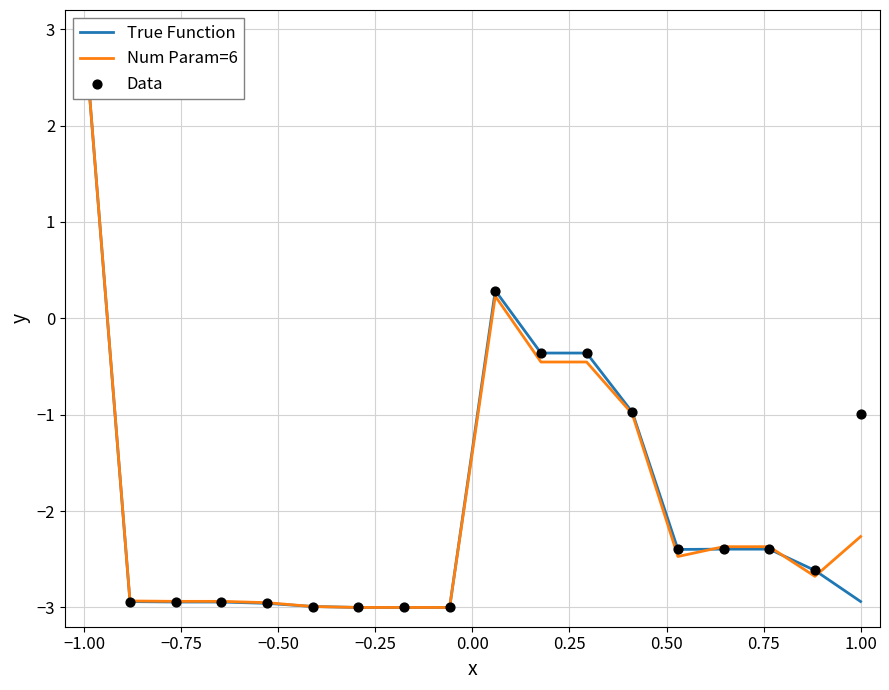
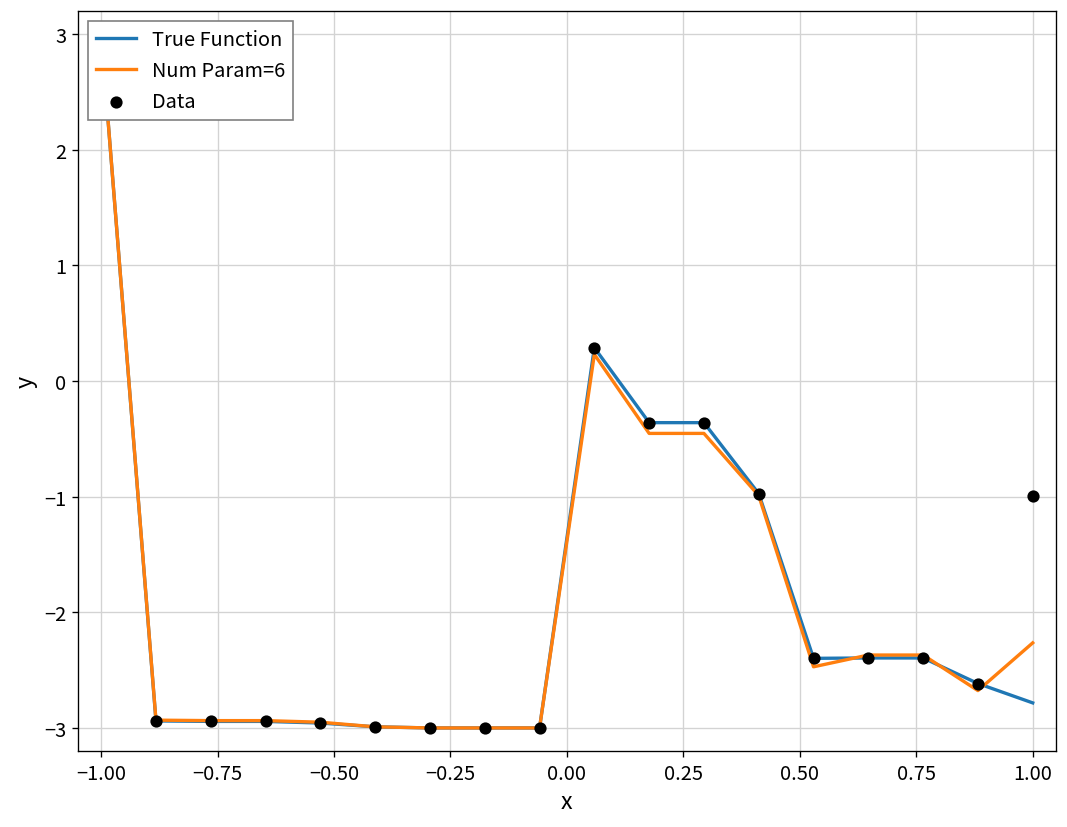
True Function, 1.00: -2.9 -> -2.8
